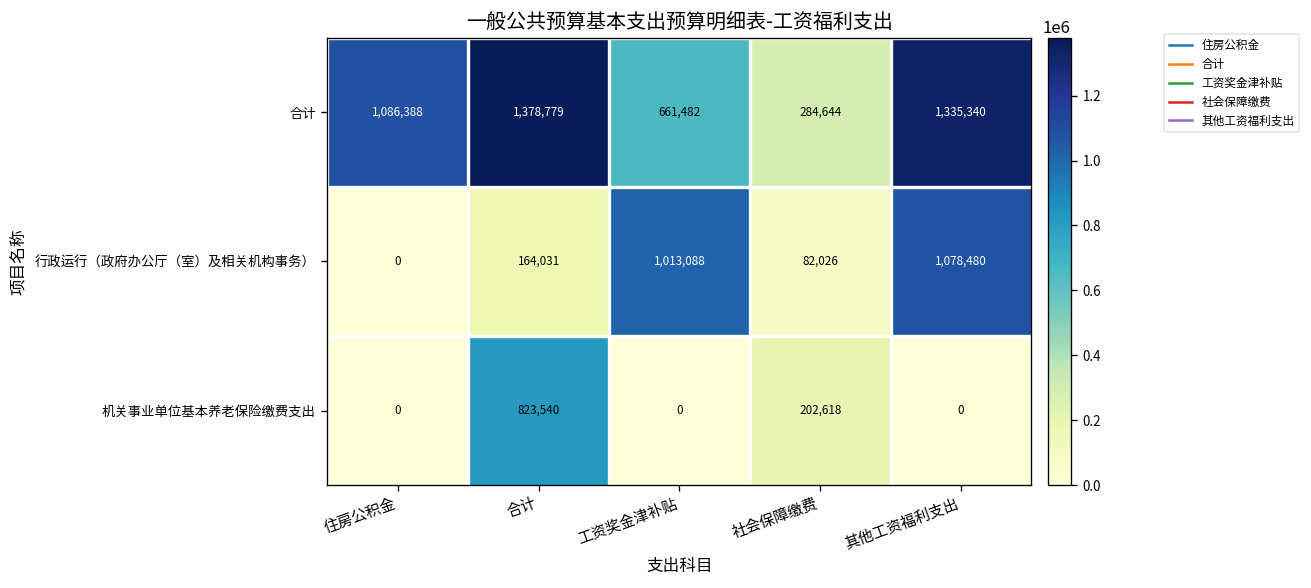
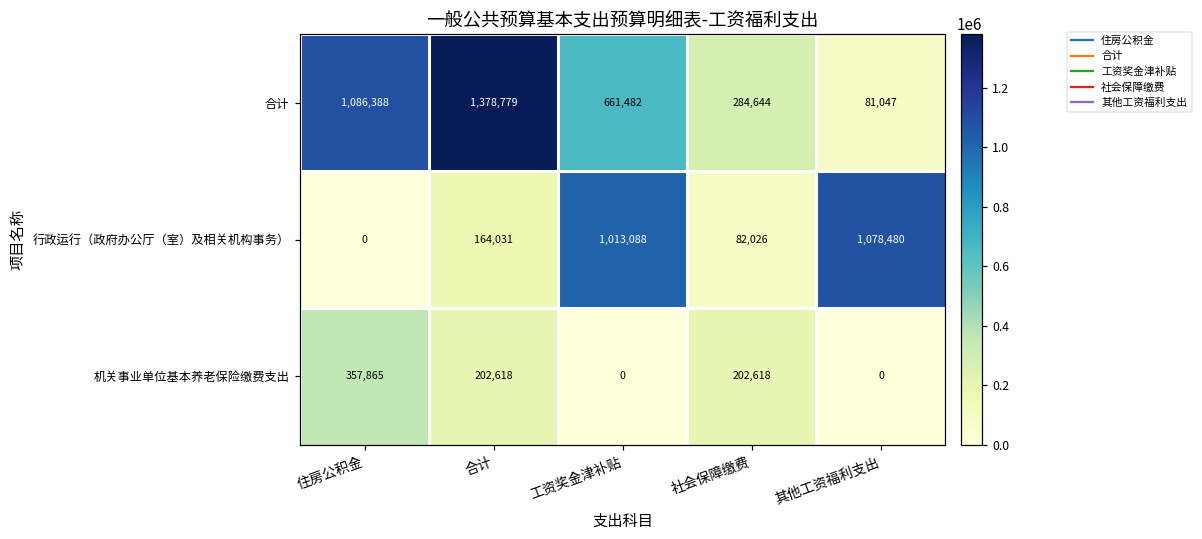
合计, 其他工资福利支出: 1,335,340 -> 81,047
机关事业单位基本养老保险缴费支出, 住房公积金: 0 -> 357,865
机关事业单位基本养老保险缴费支出, 合计: 823,540 -> 202,618
